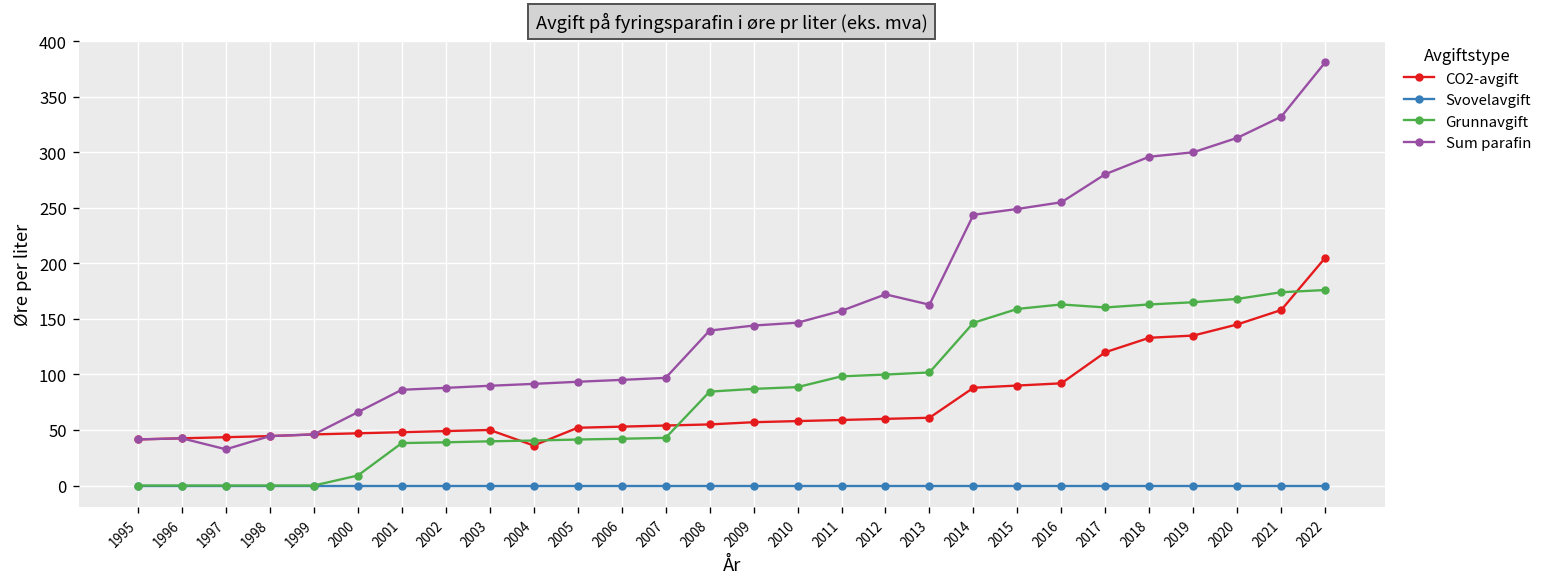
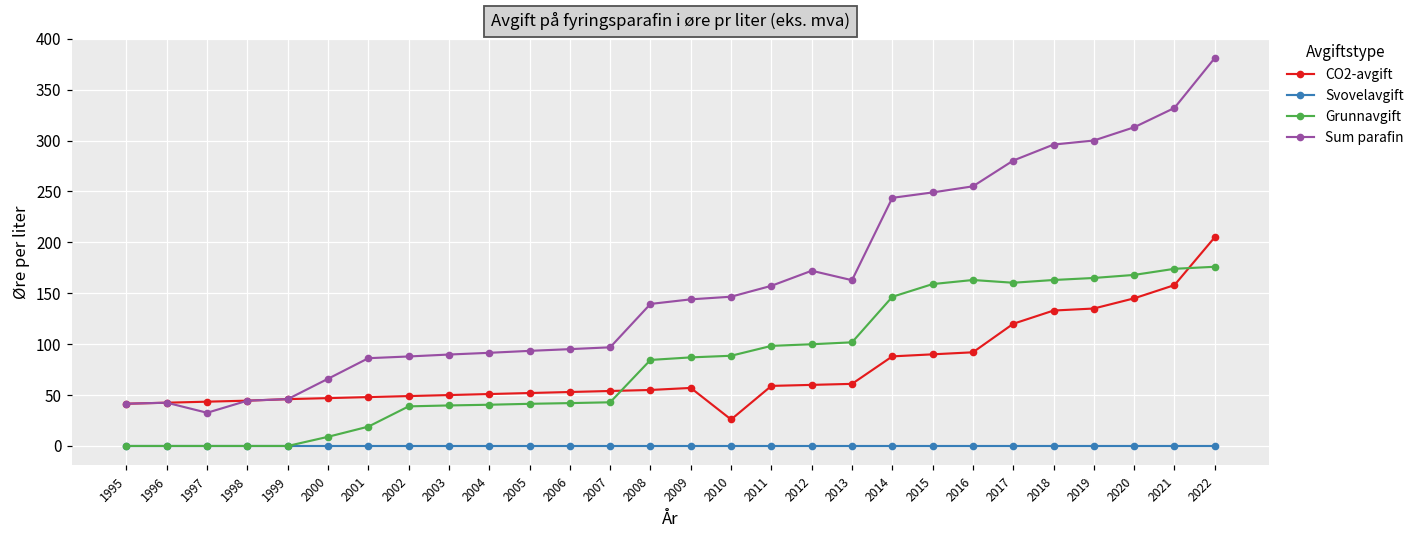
Grunnavgift, 2001: 40 -> 20
CO2-avgift, 2004: 40 -> 50
CO2-avgift, 2010: 60 -> 30
